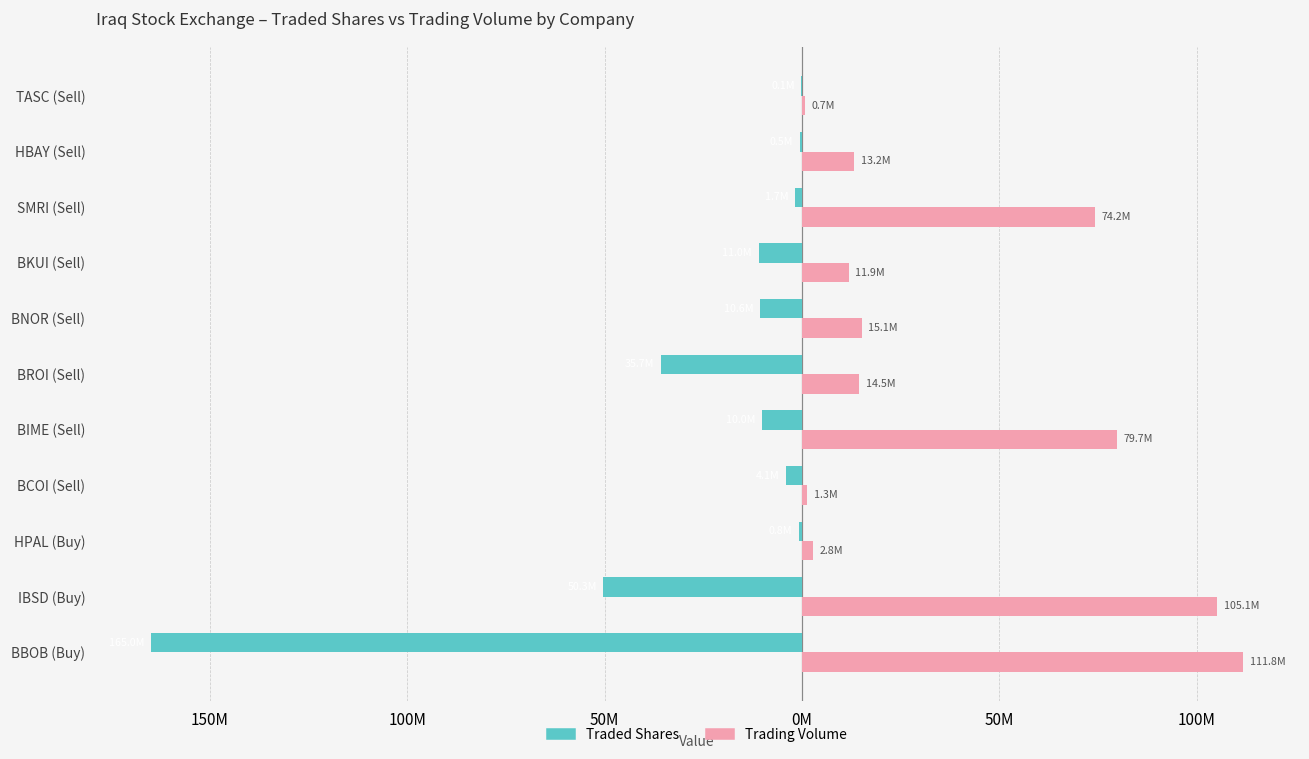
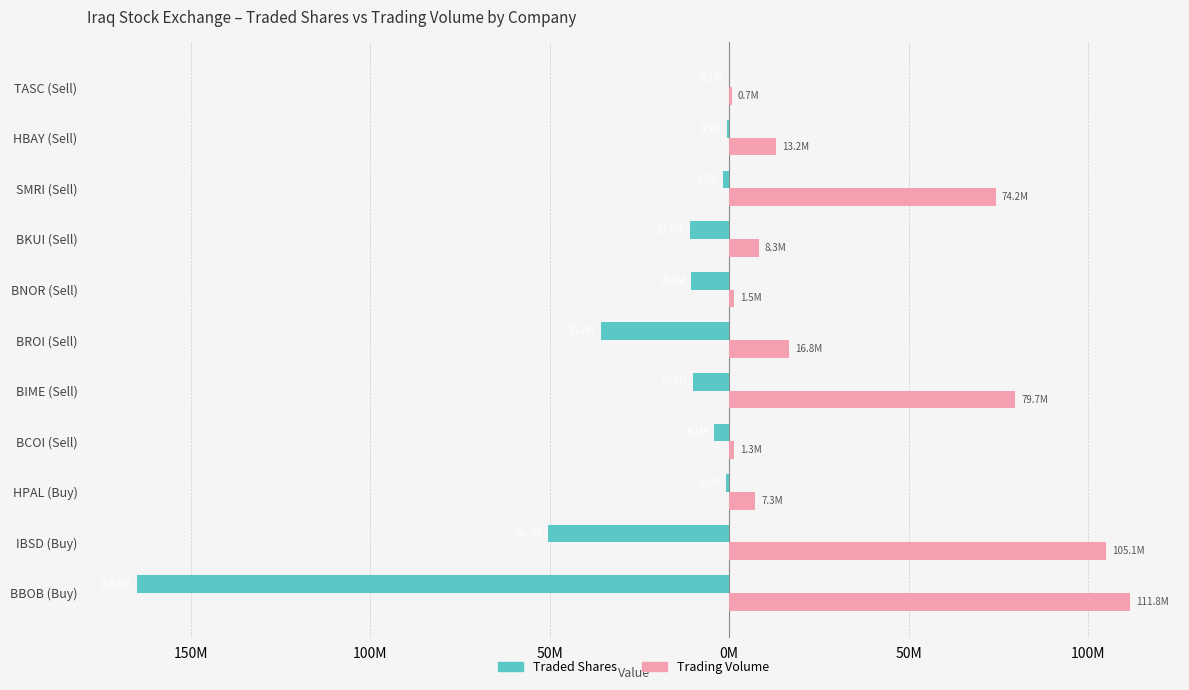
Trading Volume, BKUI (Sell): 11.9M -> 8.3M
Trading Volume, BNOR (Sell): 15.1M -> 1.5M
Trading Volume, BROI (Sell): 14.5M -> 16.8M
Trading Volume, HPAL (Buy): 2.8M -> 7.3M
